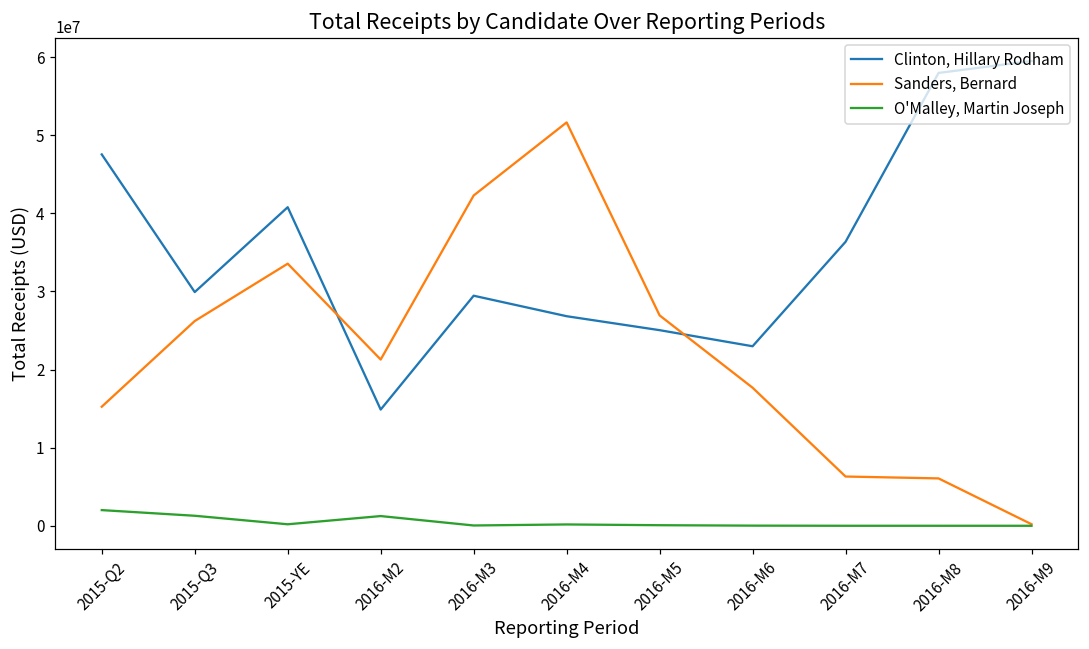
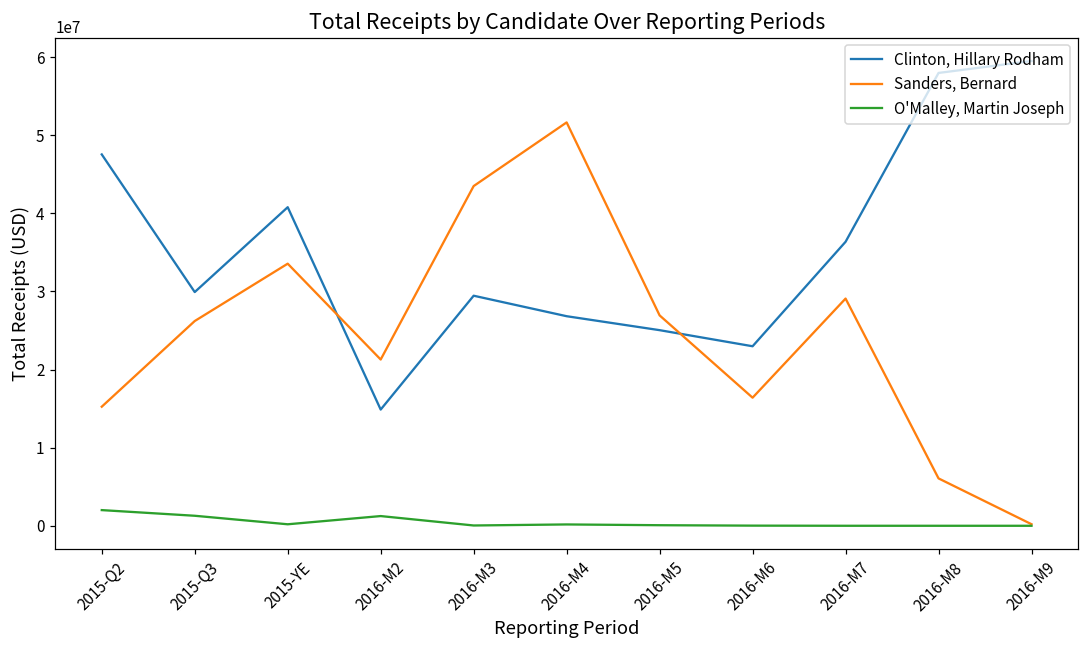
Sanders, Bernard, 2016-M3: 42000000 -> 43000000
Sanders, Bernard, 2016-M6: 18000000 -> 16000000
Sanders, Bernard, 2016-M7: 6000000 -> 29000000
